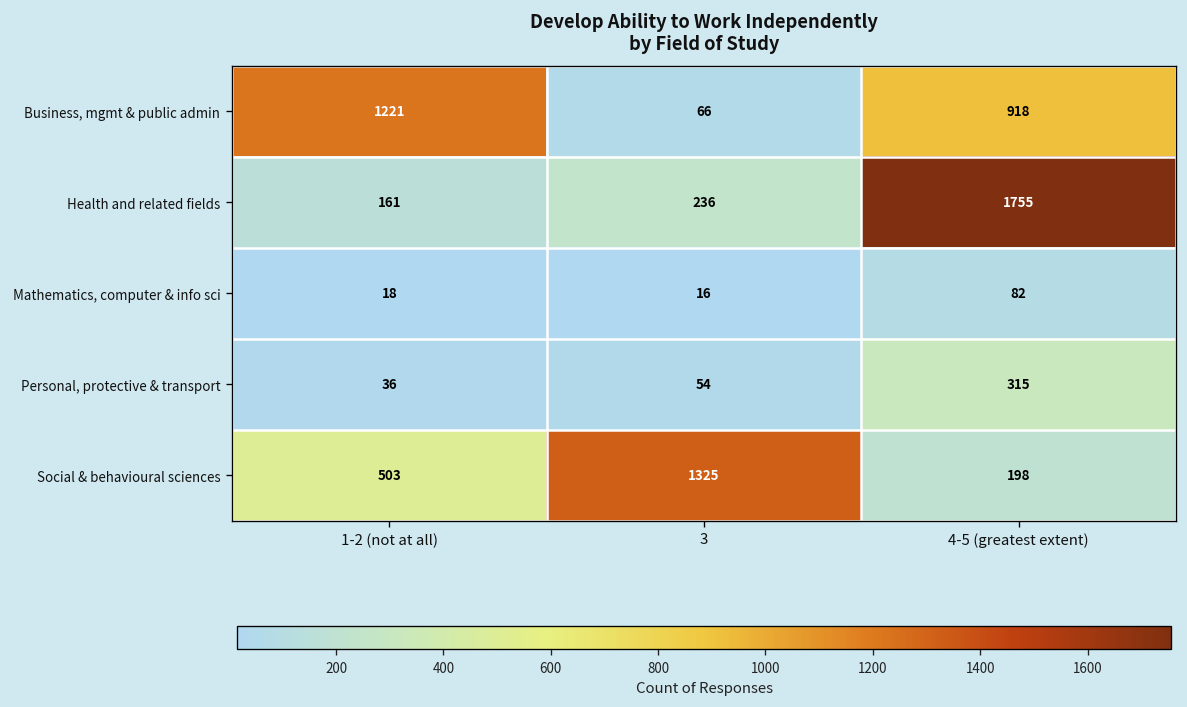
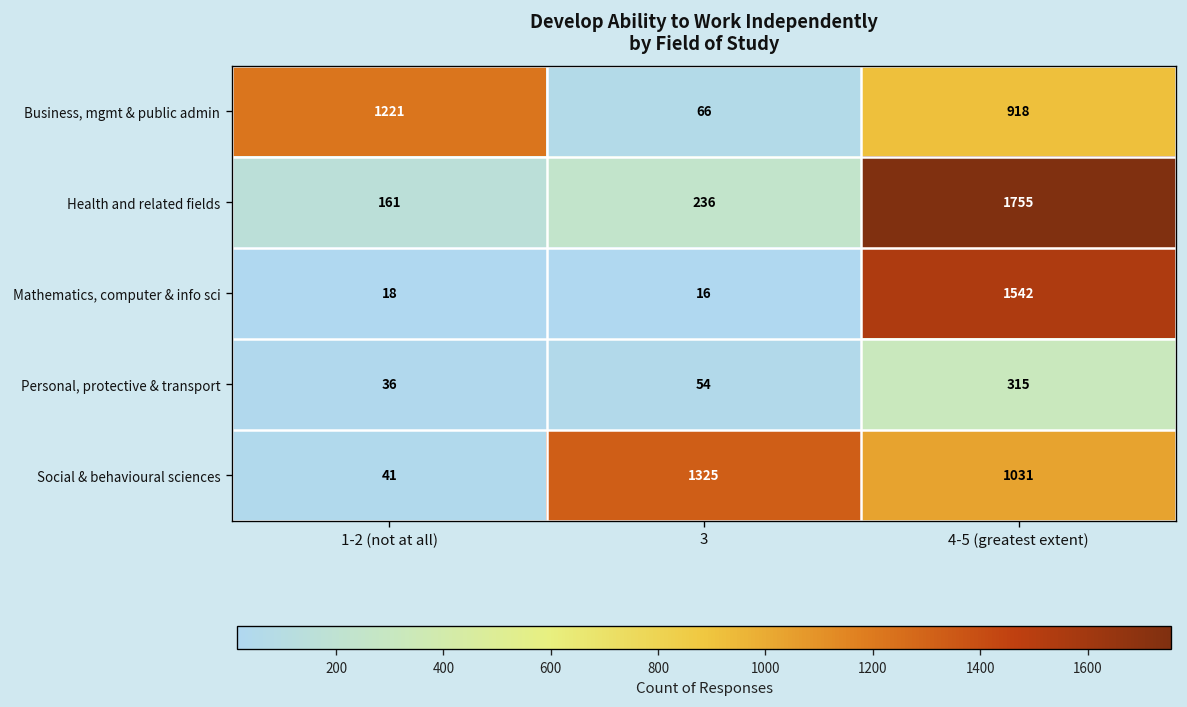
Mathematics, computer & info sci, 4-5 (greatest extent): 82 -> 1542
Social & behavioural sciences, 1-2 (not at all): 503 -> 41
Social & behavioural sciences, 4-5 (greatest extent): 198 -> 1031
